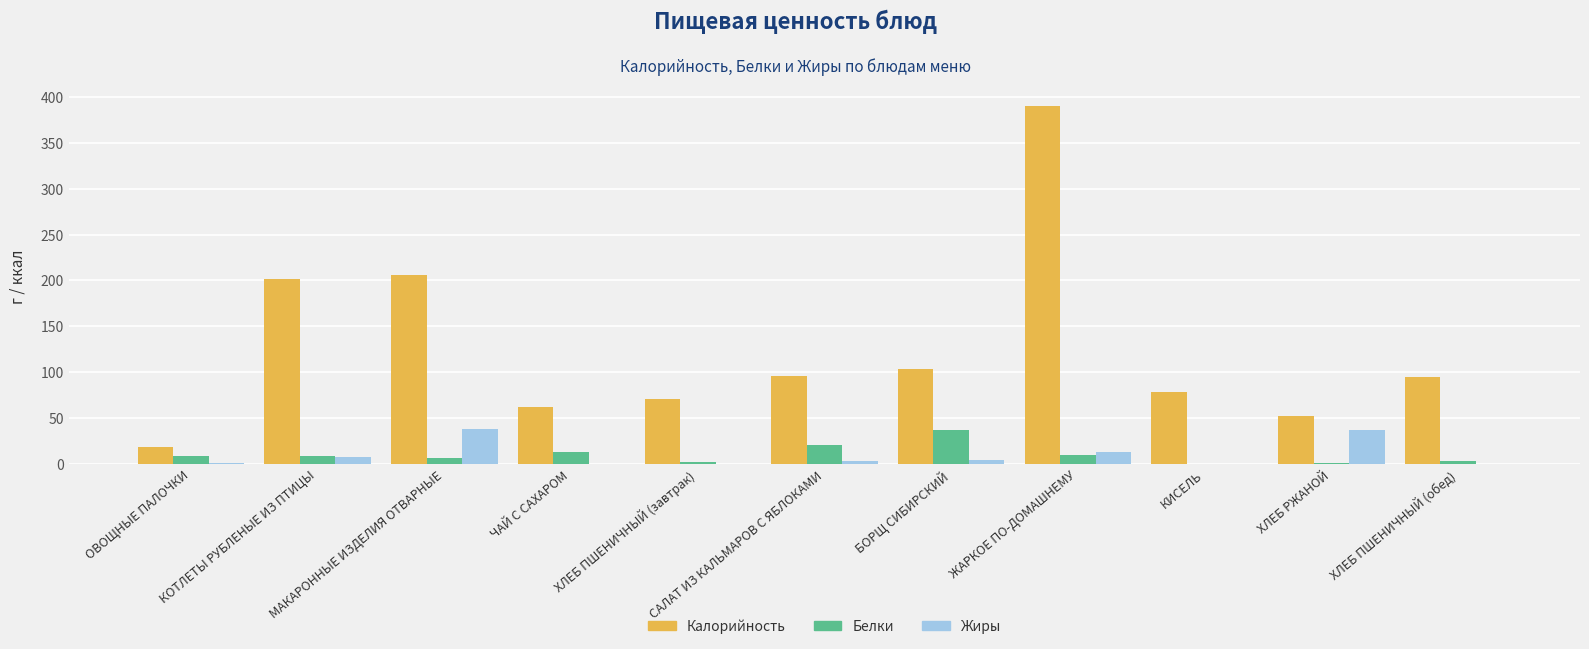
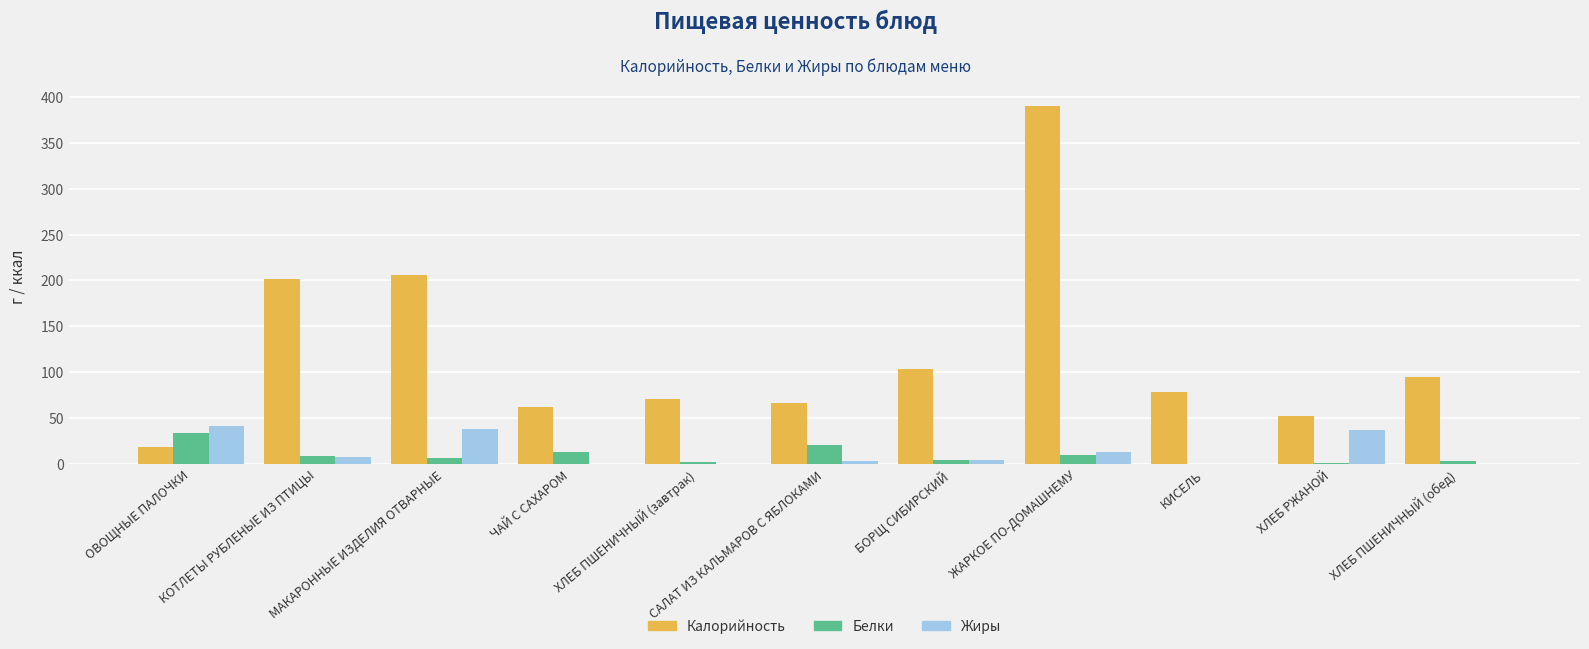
Белки, ОВОЩНЫЕ ПАЛОЧКИ: 10 -> 30
Жиры, ОВОЩНЫЕ ПАЛОЧКИ: 0 -> 40
Калорийность, САЛАТ ИЗ КАЛЬМАРОВ С ЯБЛОКАМИ: 100 -> 70
Белки, БОРЩ СИБИРСКИЙ: 40 -> 0
